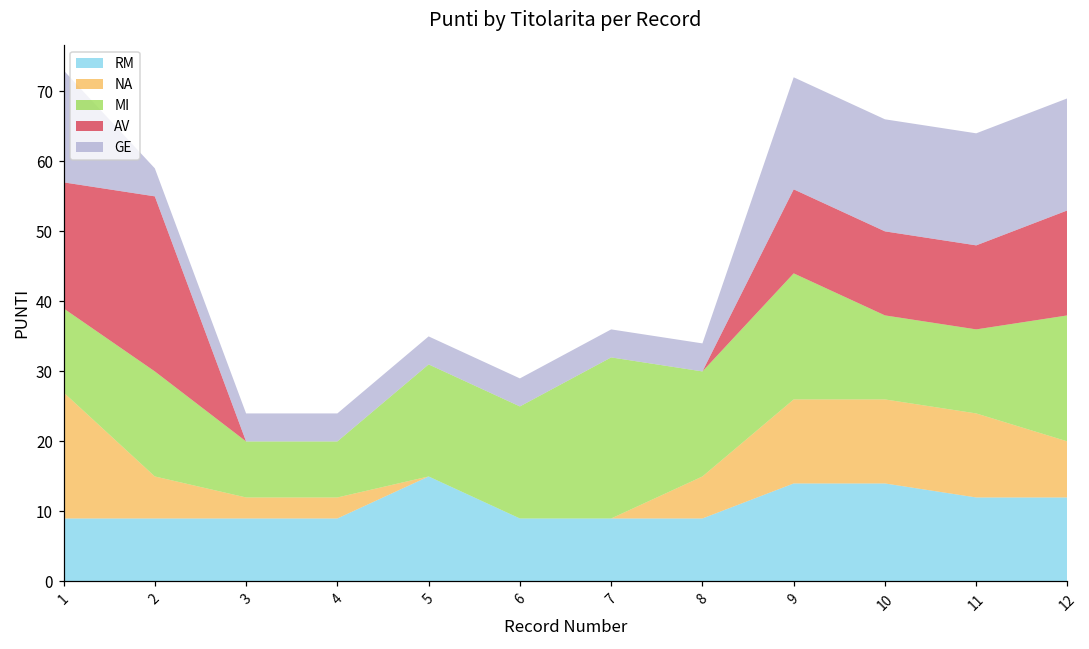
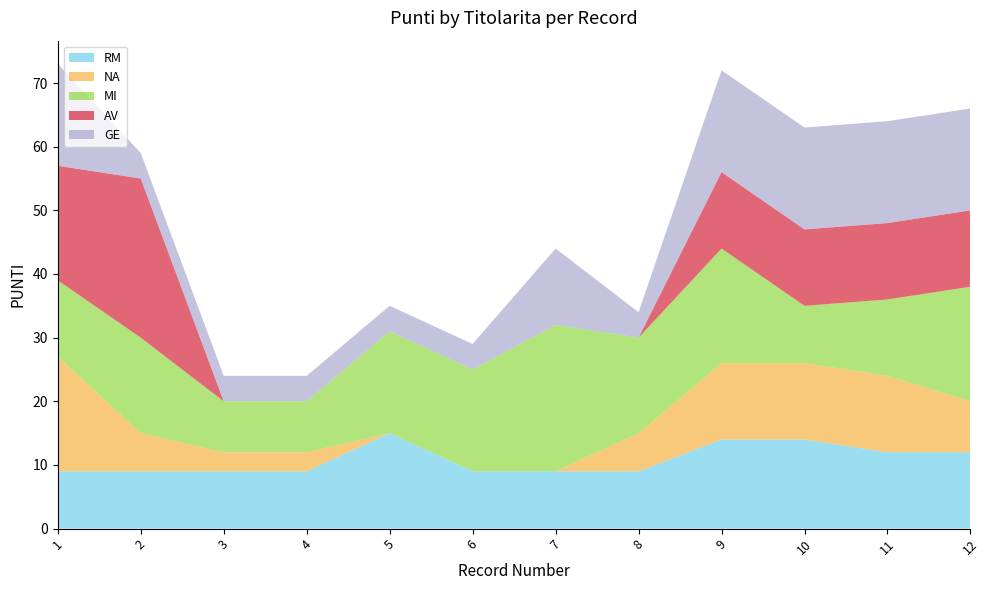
GE, 7: 4 -> 12
MI, 10: 12 -> 9
AV, 12: 15 -> 12
